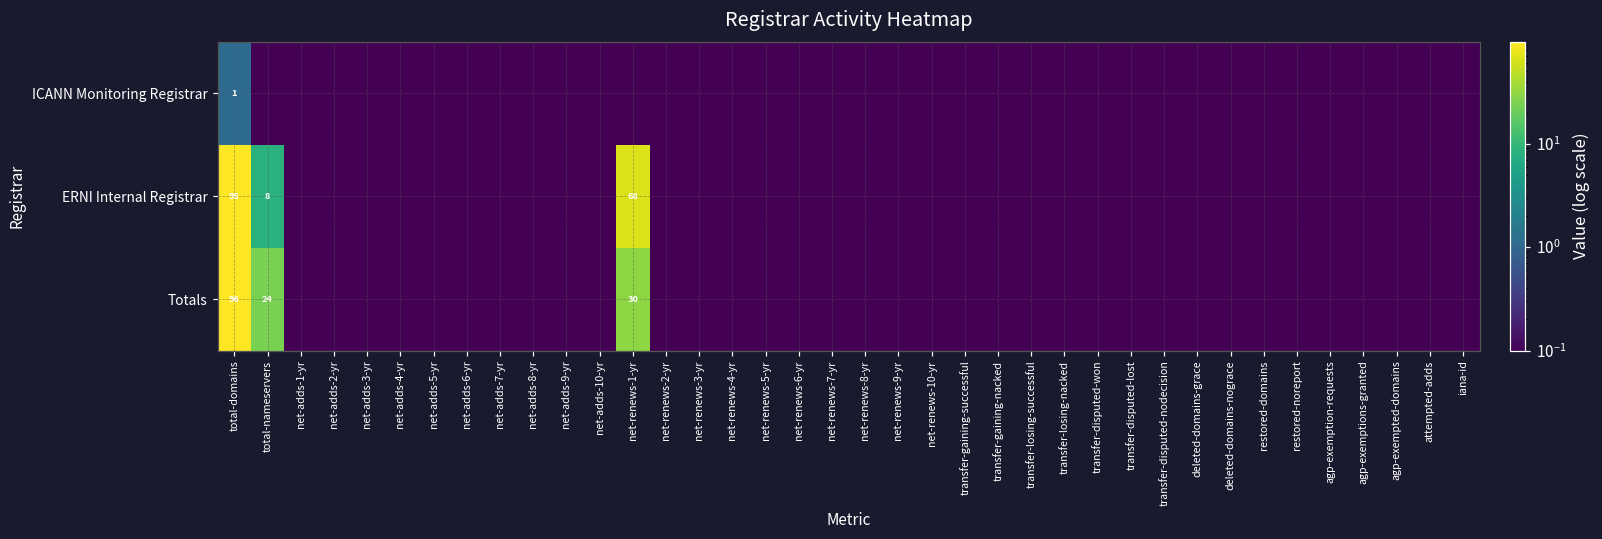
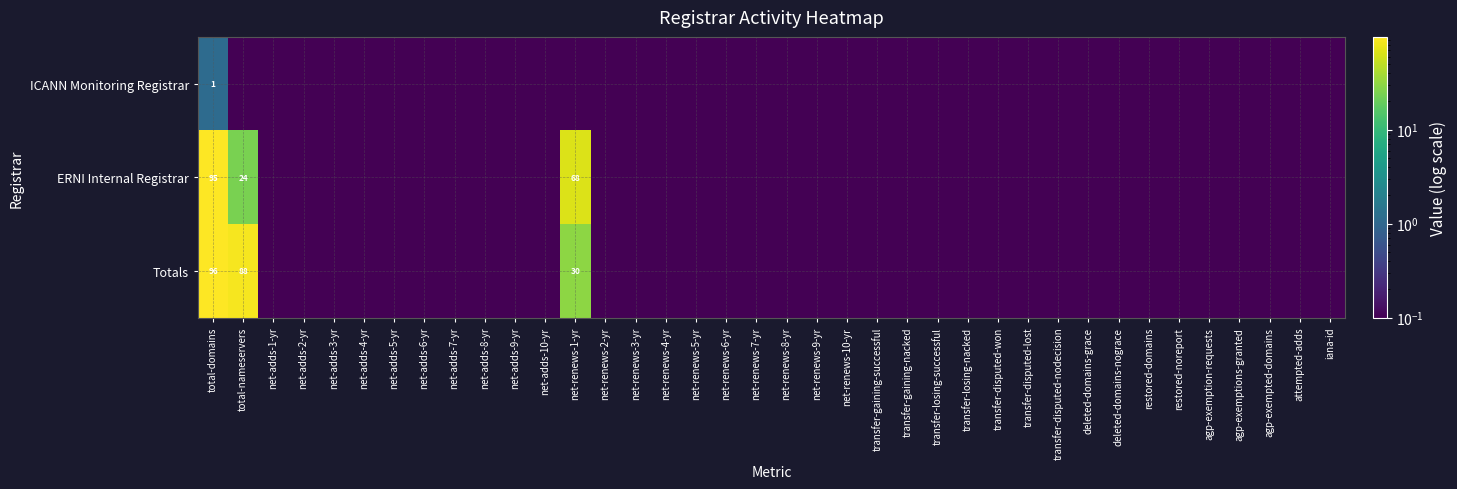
ERNI Internal Registrar, total-nameservers: 8 -> 24
Totals, total-nameservers: 24 -> 88
